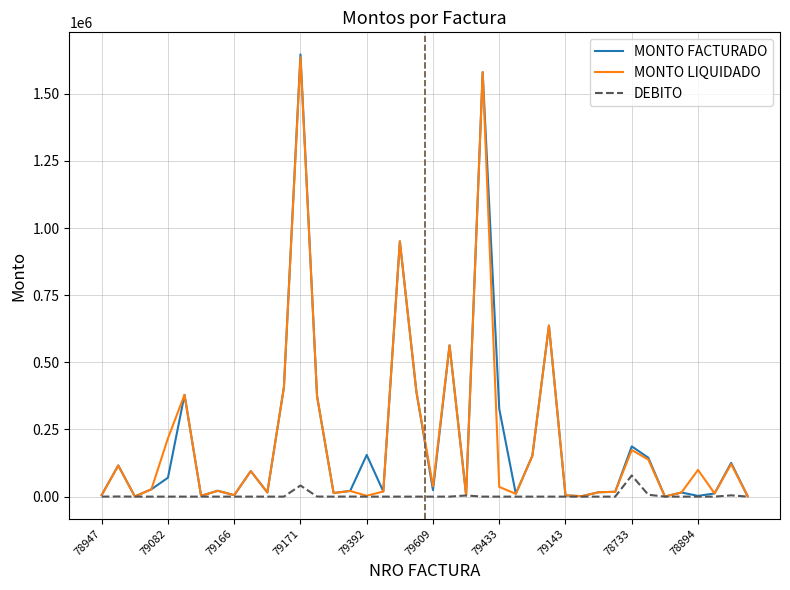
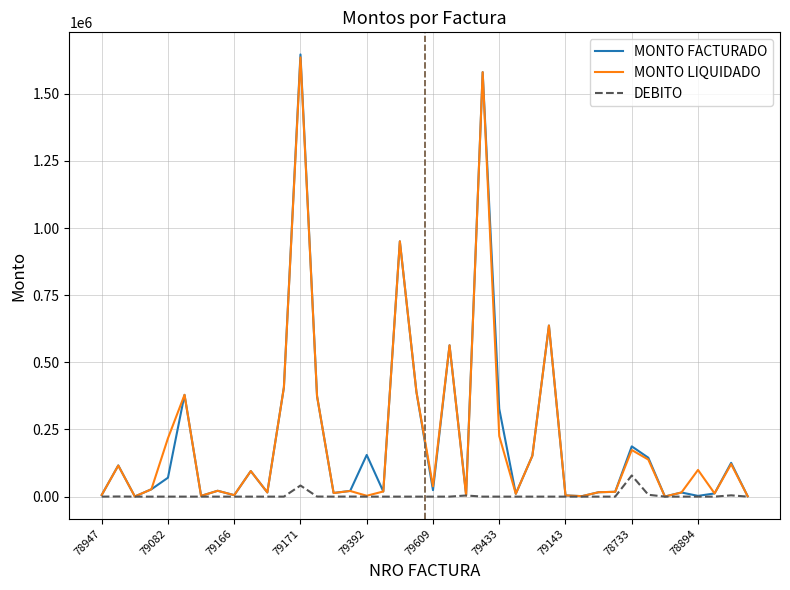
MONTO LIQUIDADO, 79433: 40000 -> 230000
